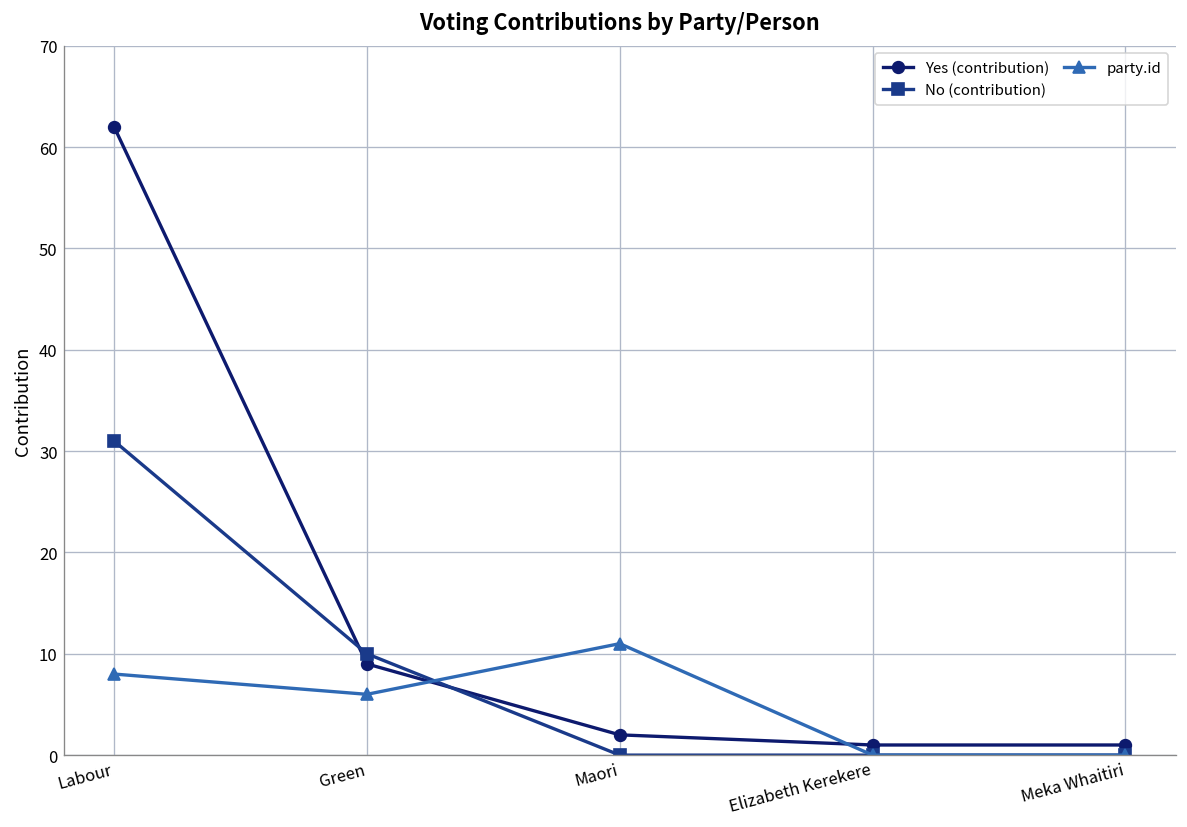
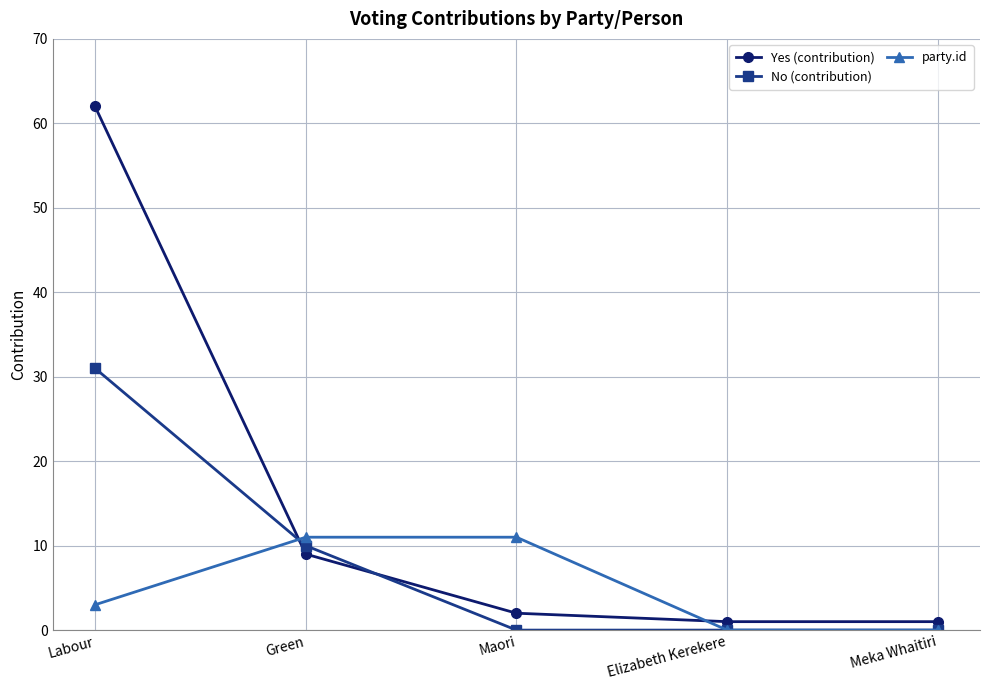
party.id, Labour: 8 -> 3
party.id, Green: 6 -> 11
